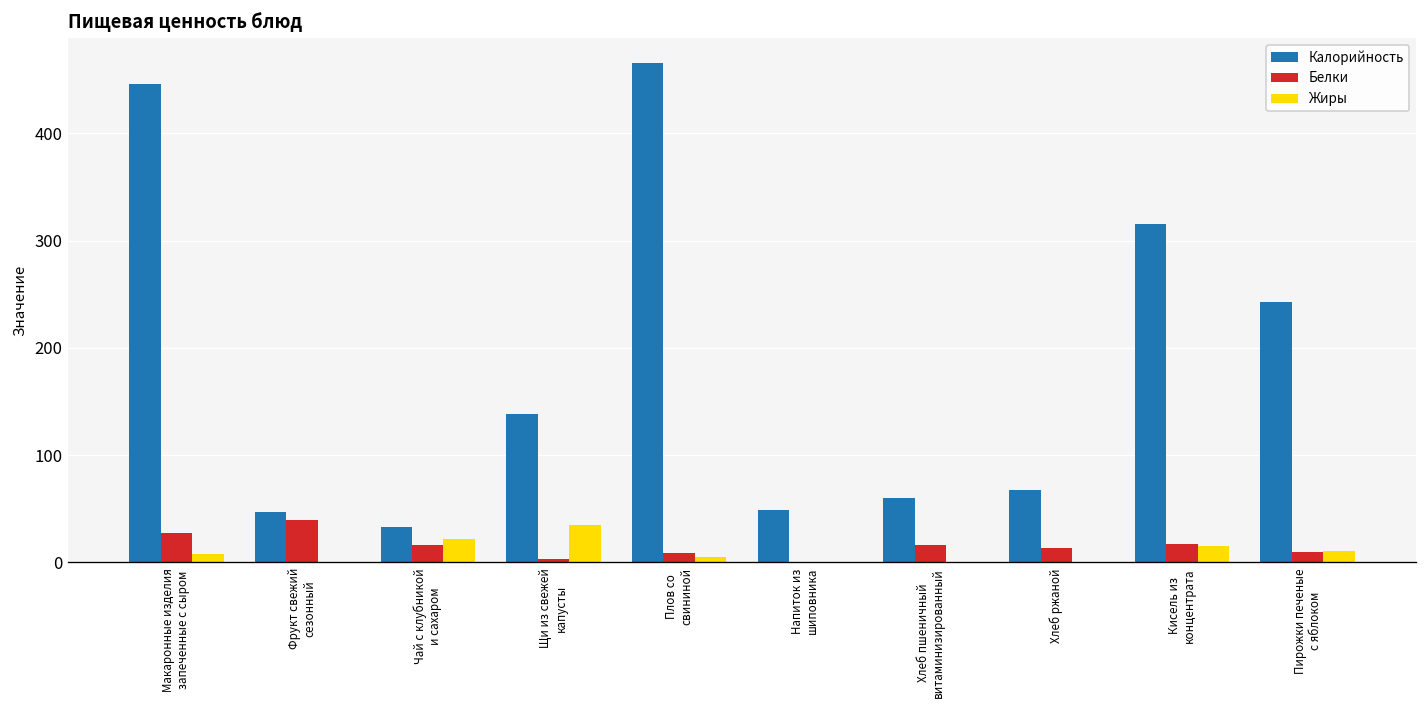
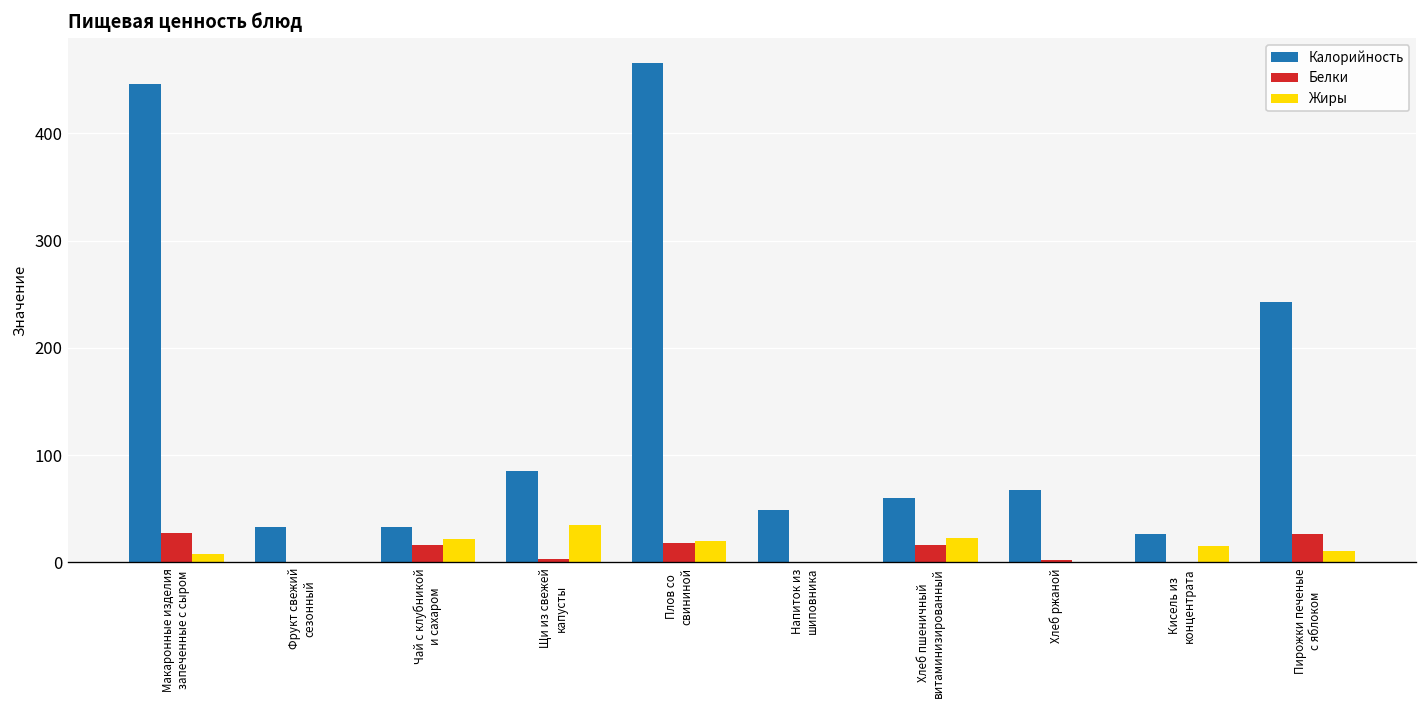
Калорийность, Фрукт свежий сезонный: 50 -> 30
Белки, Фрукт свежий сезонный: 40 -> 0
Калорийность, Щи из свежей капусты: 140 -> 90
Белки, Плов со свининой: 10 -> 20
Жиры, Плов со свининой: 0 -> 20
Жиры, Хлеб пшеничный витаминизированный: 0 -> 20
Белки, Хлеб ржаной: 10 -> 0
Калорийность, Кисель из концентрата: 320 -> 30
Белки, Кисель из концентрата: 20 -> 0
Белки, Пирожки печеные с яблоком: 10 -> 30
